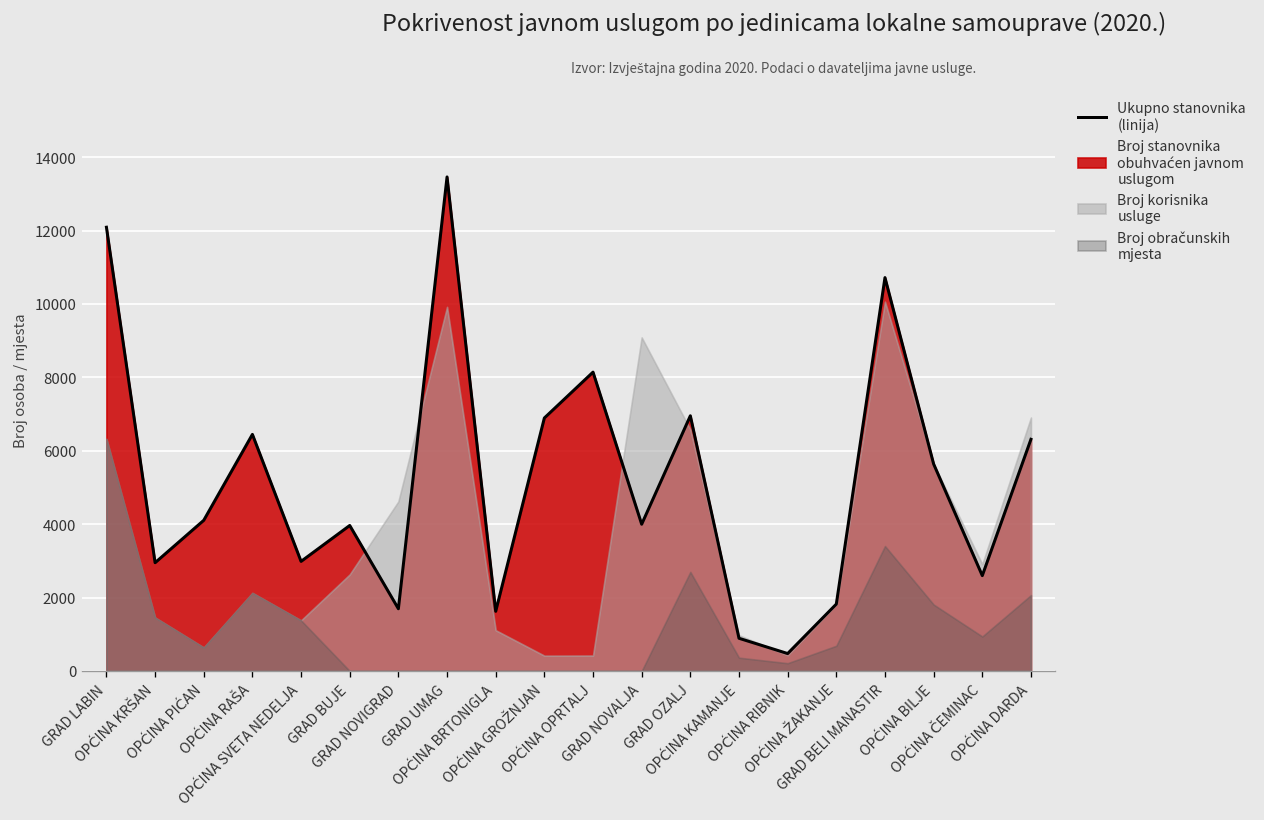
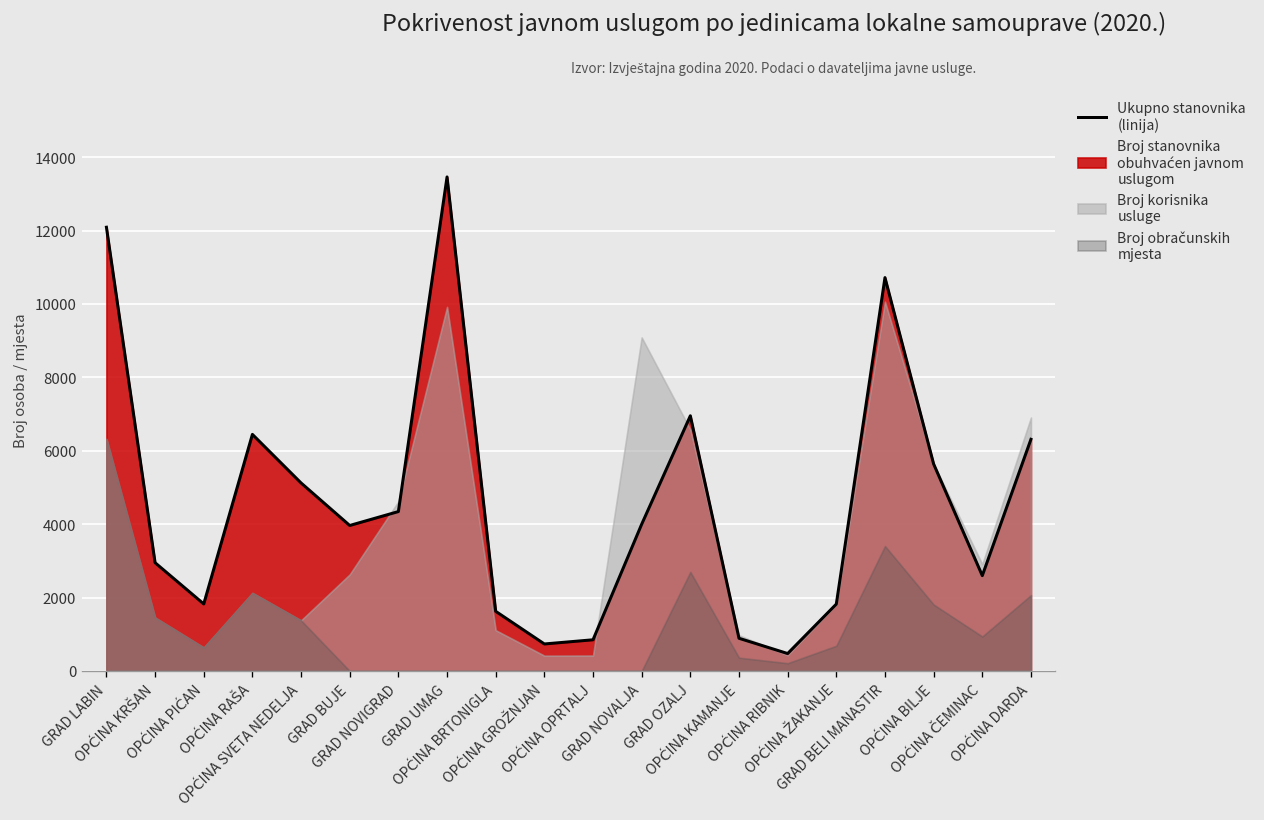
Broj stanovnika obuhvaćen javnom uslugom, OPĆINA PIĆAN: 4100 -> 1800
Broj stanovnika obuhvaćen javnom uslugom, OPĆINA SVETA NEDELJA: 3000 -> 5100
Broj stanovnika obuhvaćen javnom uslugom, GRAD NOVIGRAD: 1700 -> 4300
Broj stanovnika obuhvaćen javnom uslugom, OPĆINA GROŽNJAN: 6900 -> 700
Broj stanovnika obuhvaćen javnom uslugom, OPĆINA OPRTALJ: 8100 -> 900
